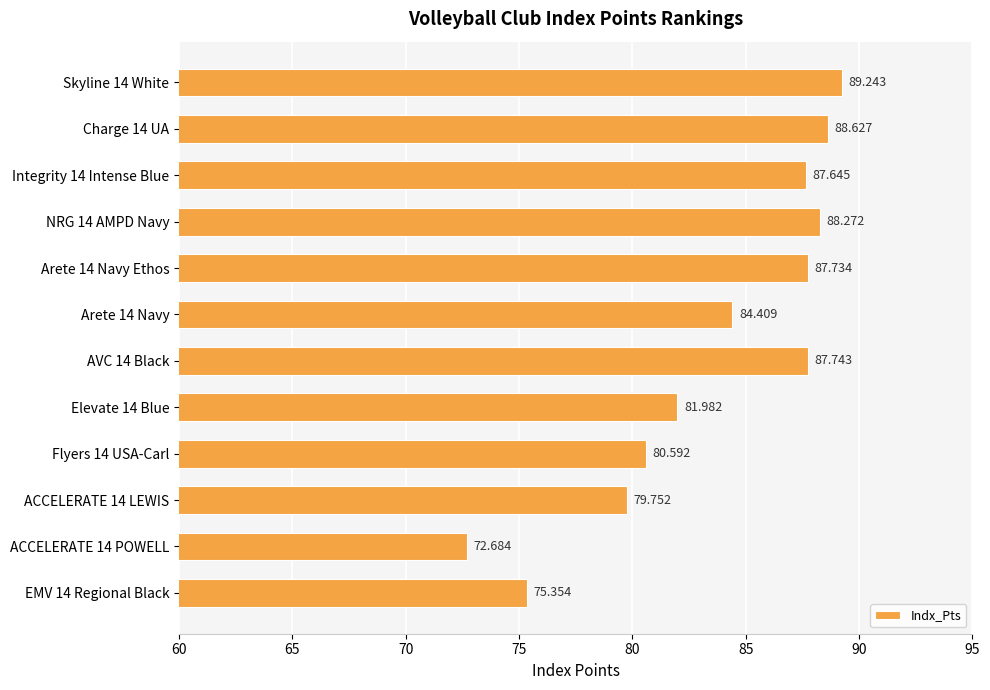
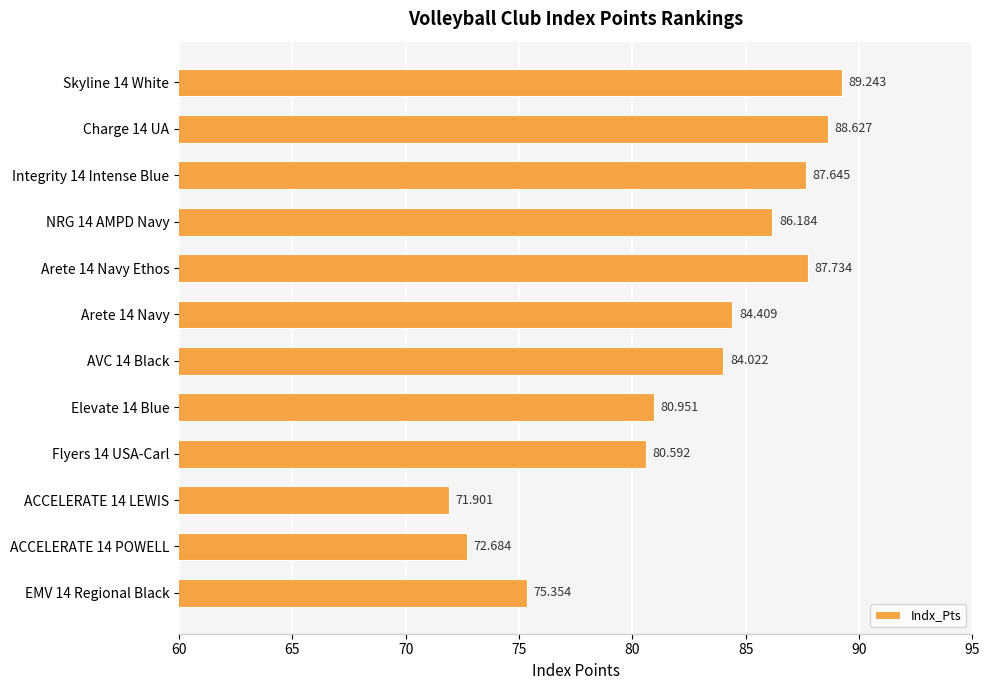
NRG 14 AMPD Navy: 88.272 -> 86.184
AVC 14 Black: 87.743 -> 84.022
Elevate 14 Blue: 81.982 -> 80.951
ACCELERATE 14 LEWIS: 79.752 -> 71.901
